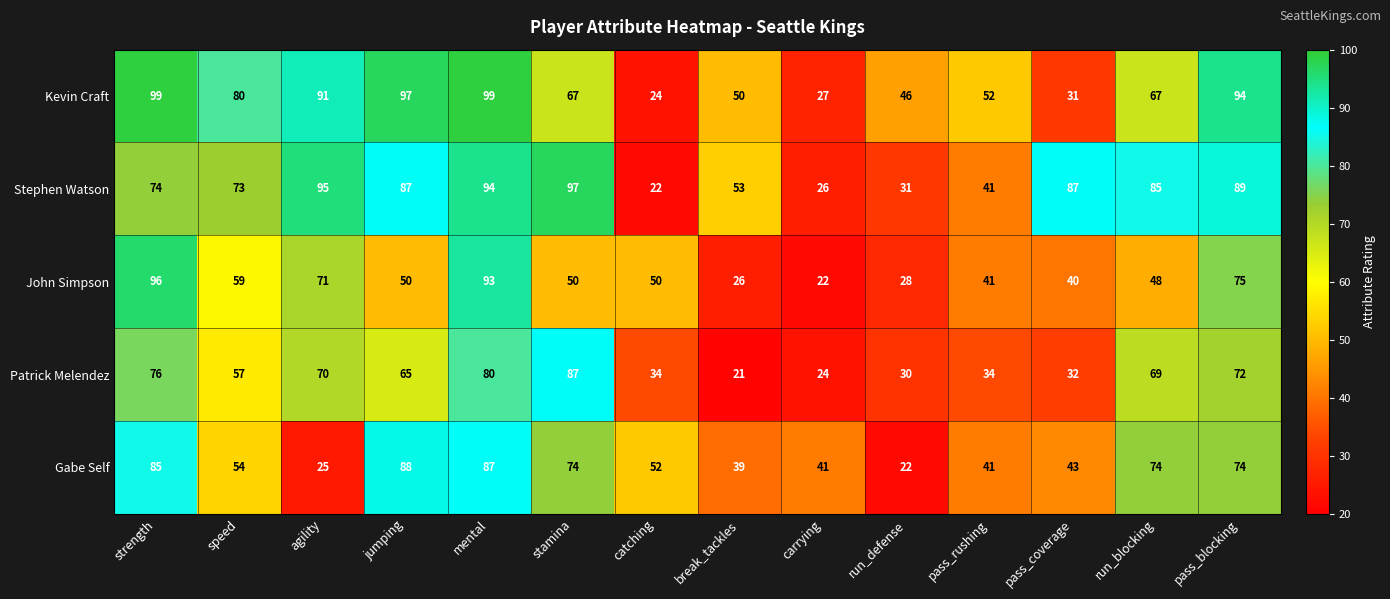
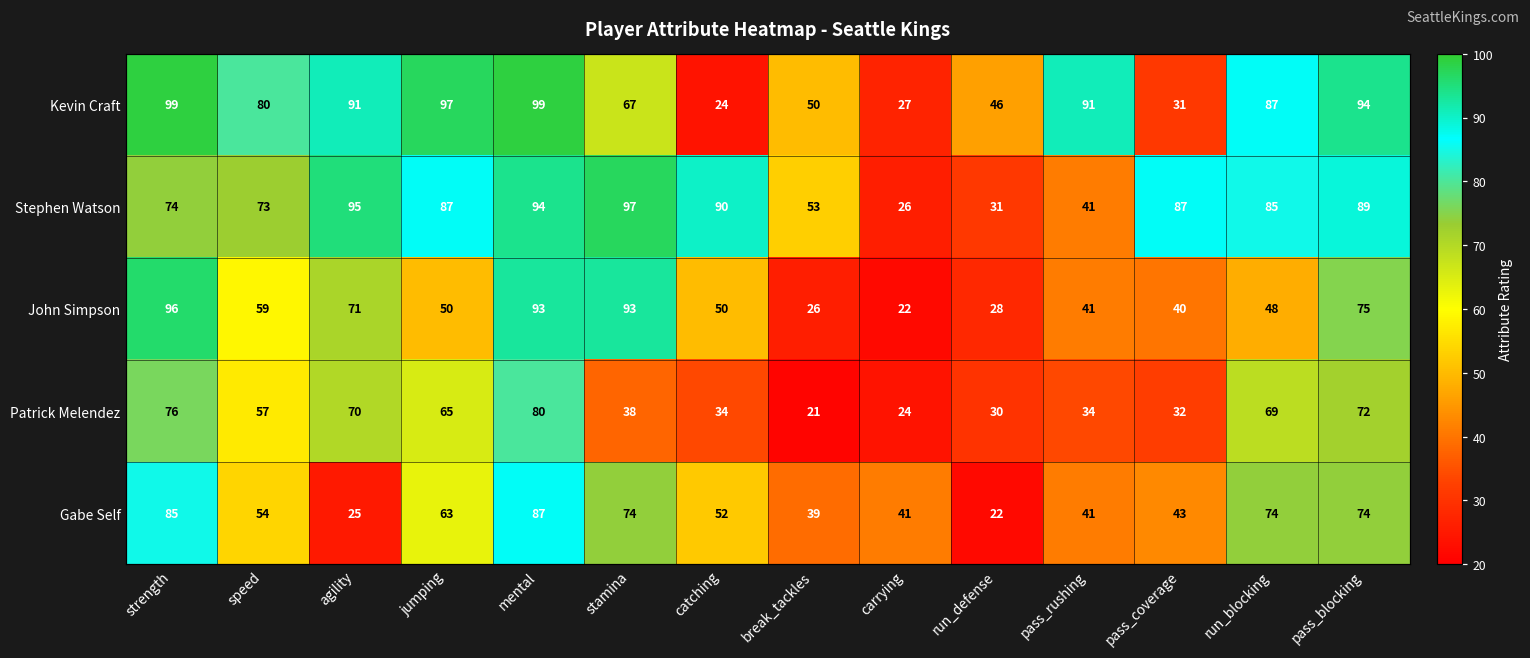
Kevin Craft, pass_rushing: 52 -> 91
Kevin Craft, run_blocking: 67 -> 87
Stephen Watson, catching: 22 -> 90
John Simpson, stamina: 50 -> 93
Patrick Melendez, stamina: 87 -> 38
Gabe Self, jumping: 88 -> 63
